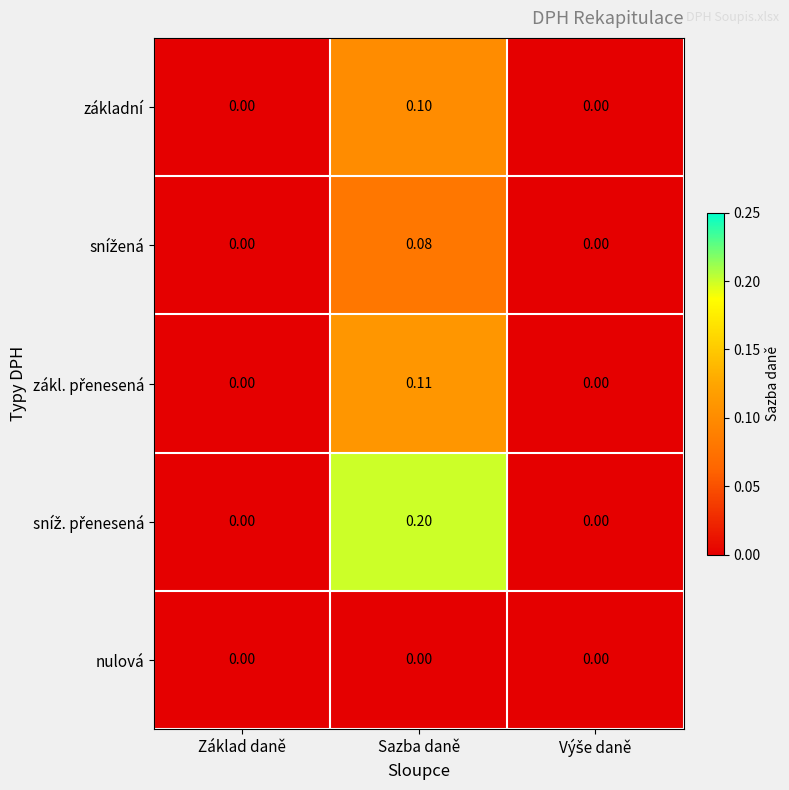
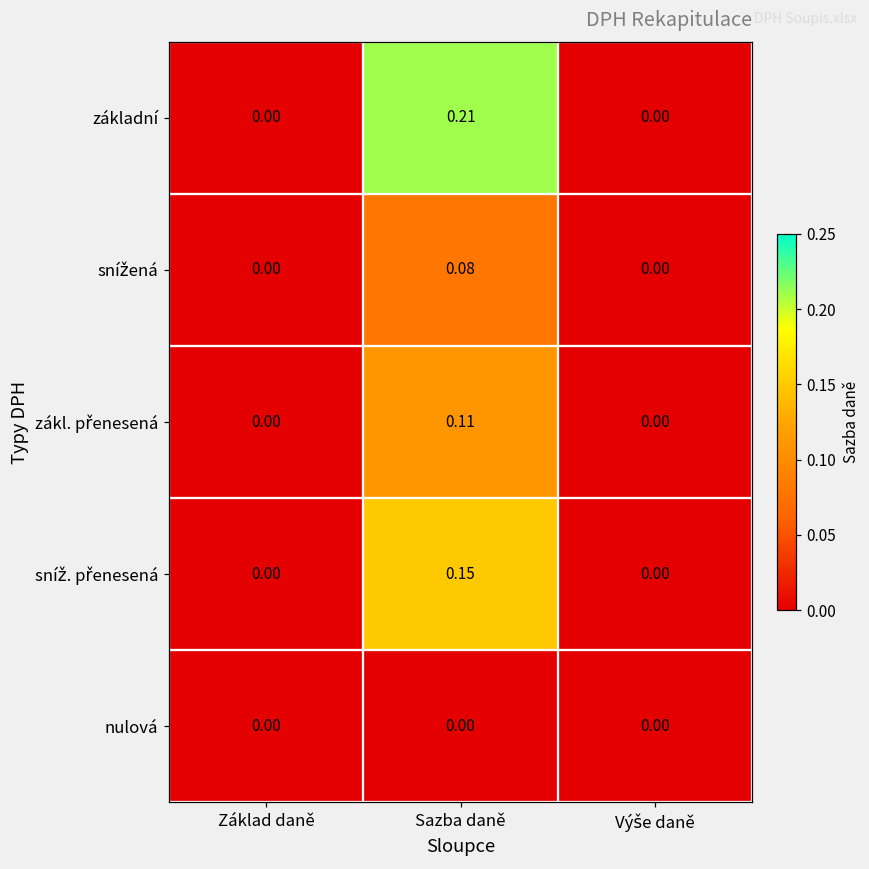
základní, Sazba daně: 0.10 -> 0.21
sníž. přenesená, Sazba daně: 0.20 -> 0.15
